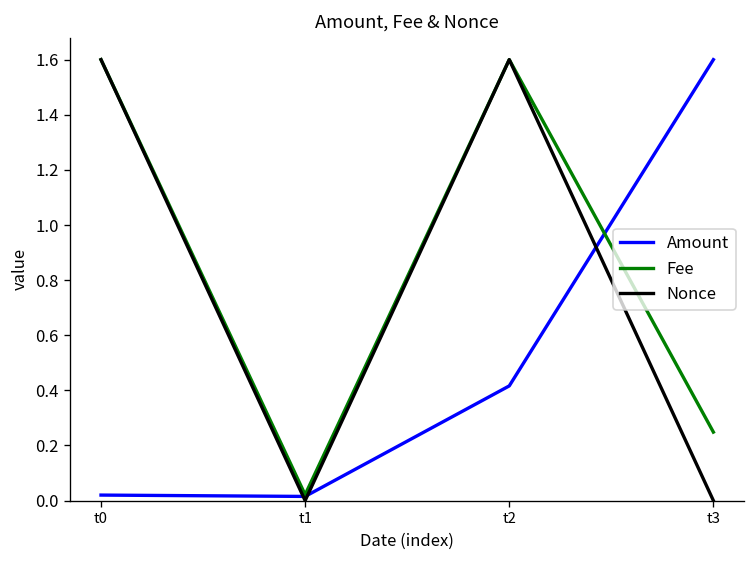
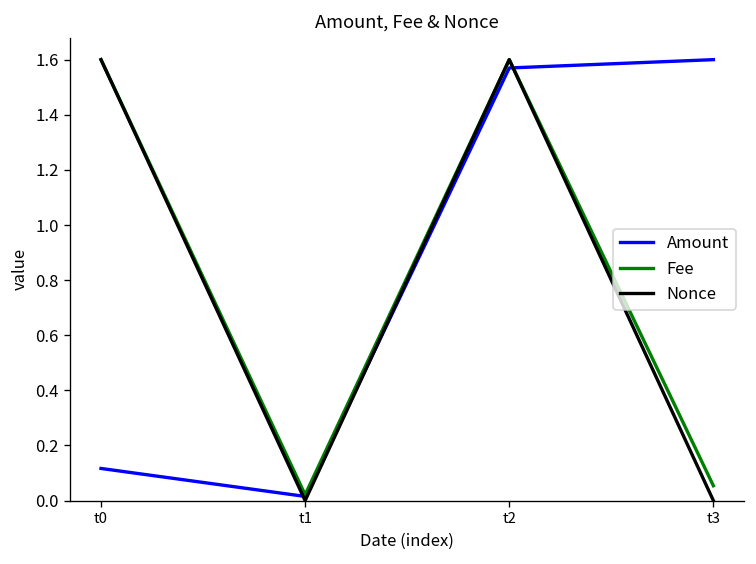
Amount, t0: 0.02 -> 0.12
Amount, t2: 0.42 -> 1.57
Fee, t3: 0.25 -> 0.05
